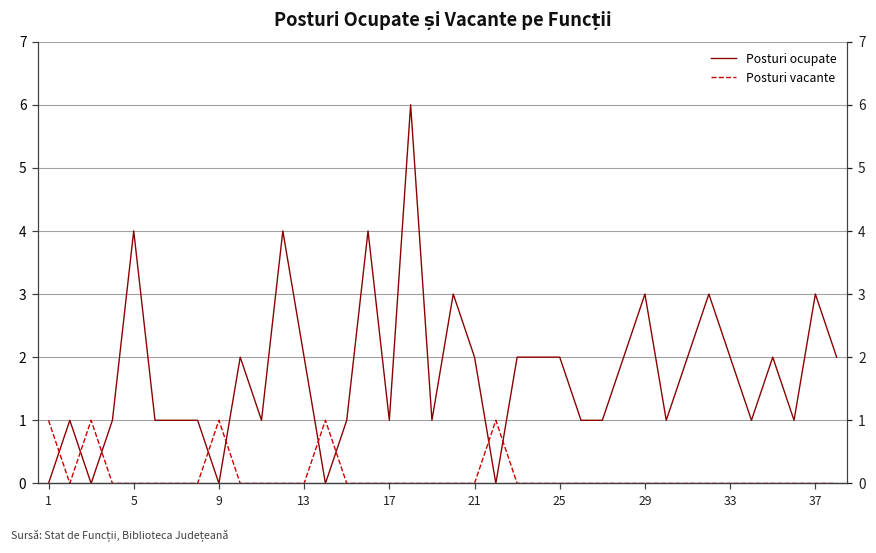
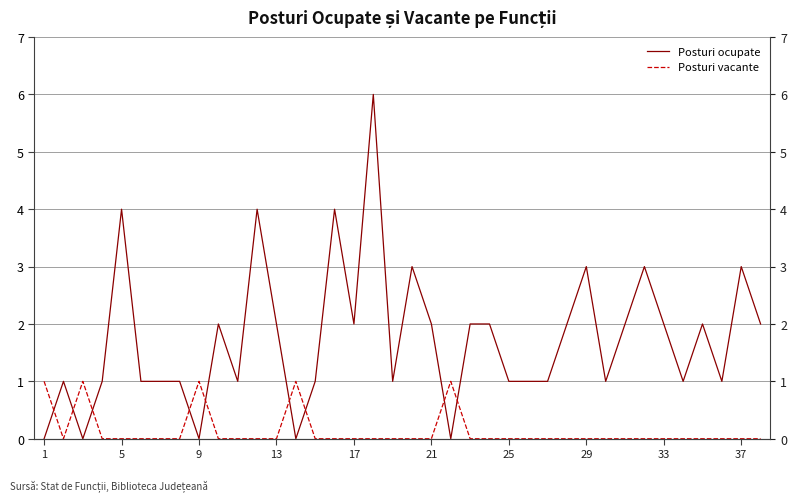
Posturi ocupate, 17: 1 -> 2
Posturi ocupate, 25: 2 -> 1
